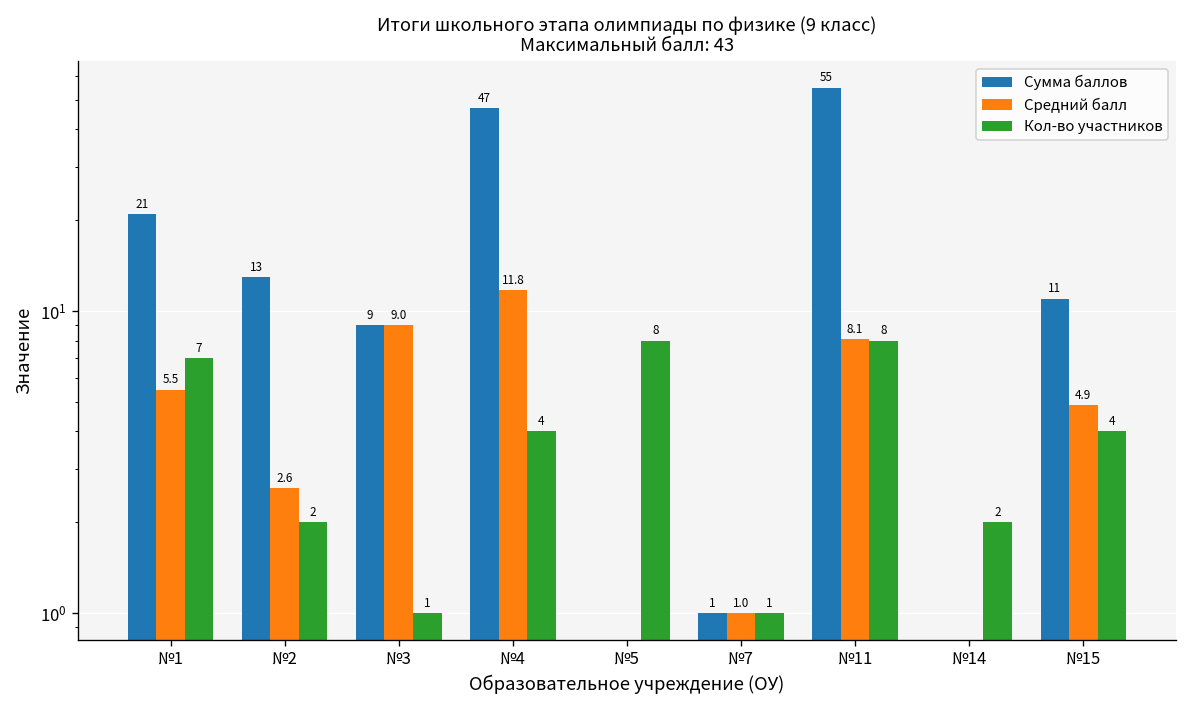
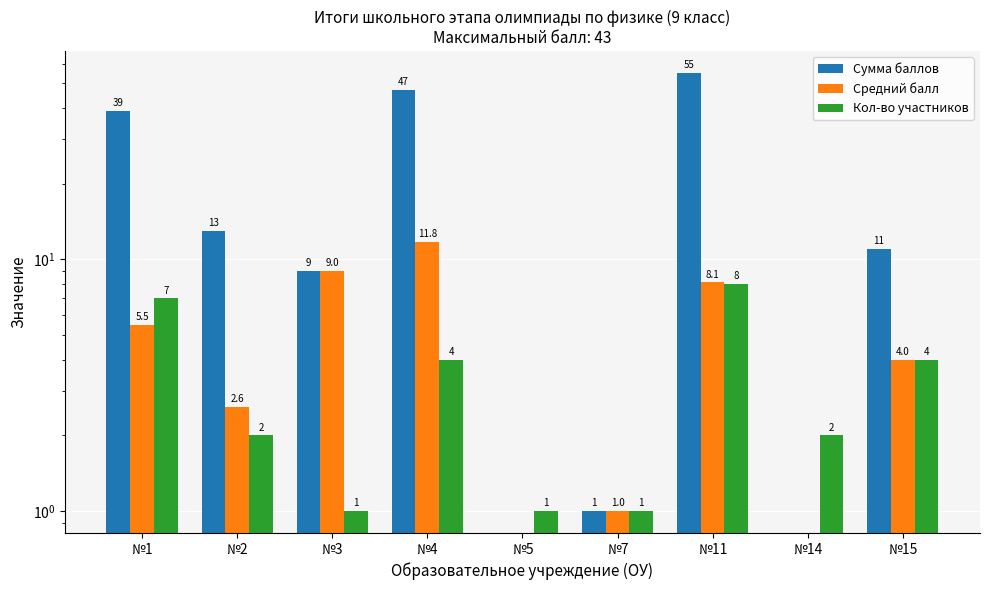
Сумма баллов, №1: 21 -> 39
Кол-во участников, №5: 8 -> 1
Средний балл, №15: 4.9 -> 4.0
